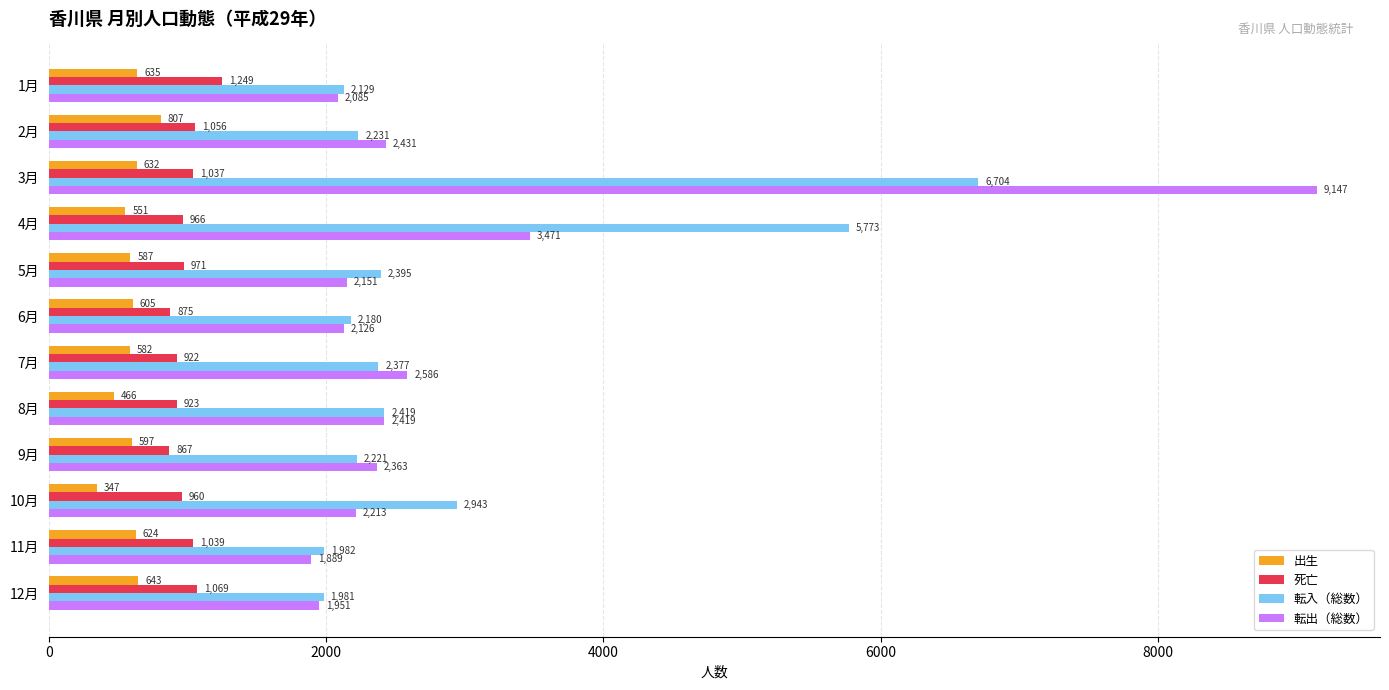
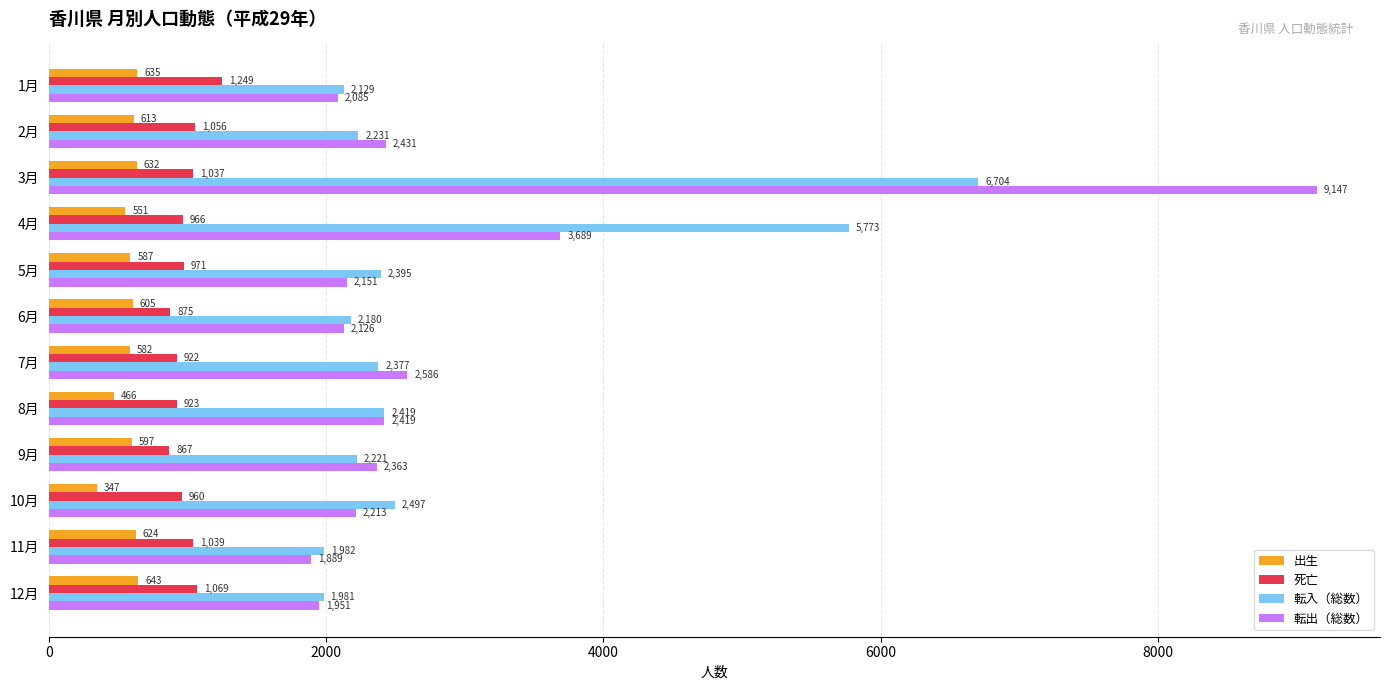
出生, 2月: 807 -> 613
転出（総数）, 4月: 3,471 -> 3,689
転入（総数）, 10月: 2,943 -> 2,497
